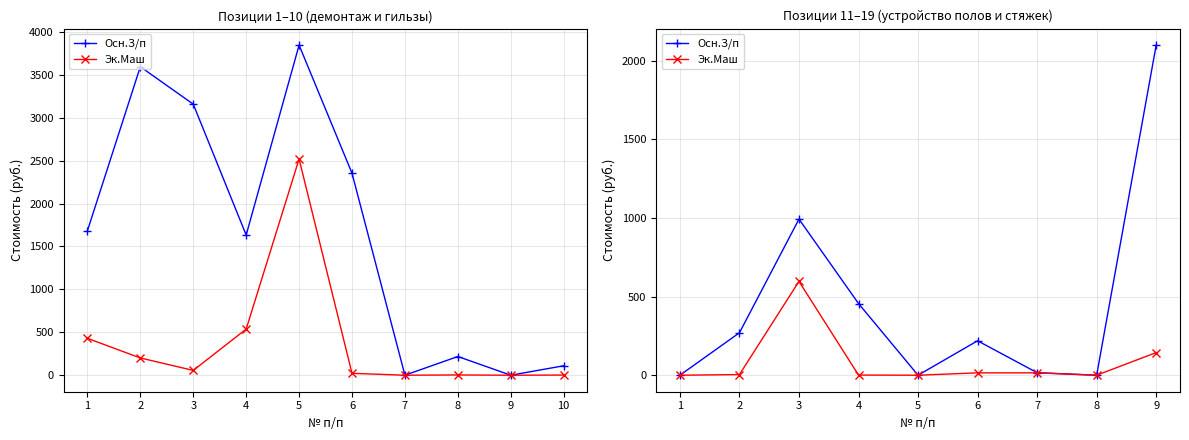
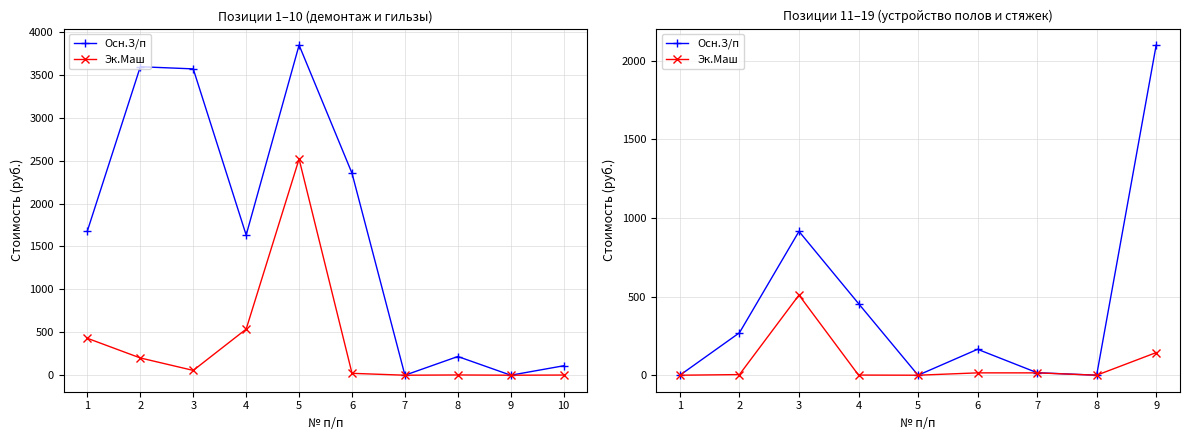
Позиции 1–10 (демонтаж и гильзы), Осн.З/п, 3: 3200 -> 3600
Позиции 11–19 (устройство полов и стяжек), Осн.З/п, 3: 990 -> 920
Позиции 11–19 (устройство полов и стяжек), Эк.Маш, 3: 600 -> 510
Позиции 11–19 (устройство полов и стяжек), Осн.З/п, 6: 220 -> 170
